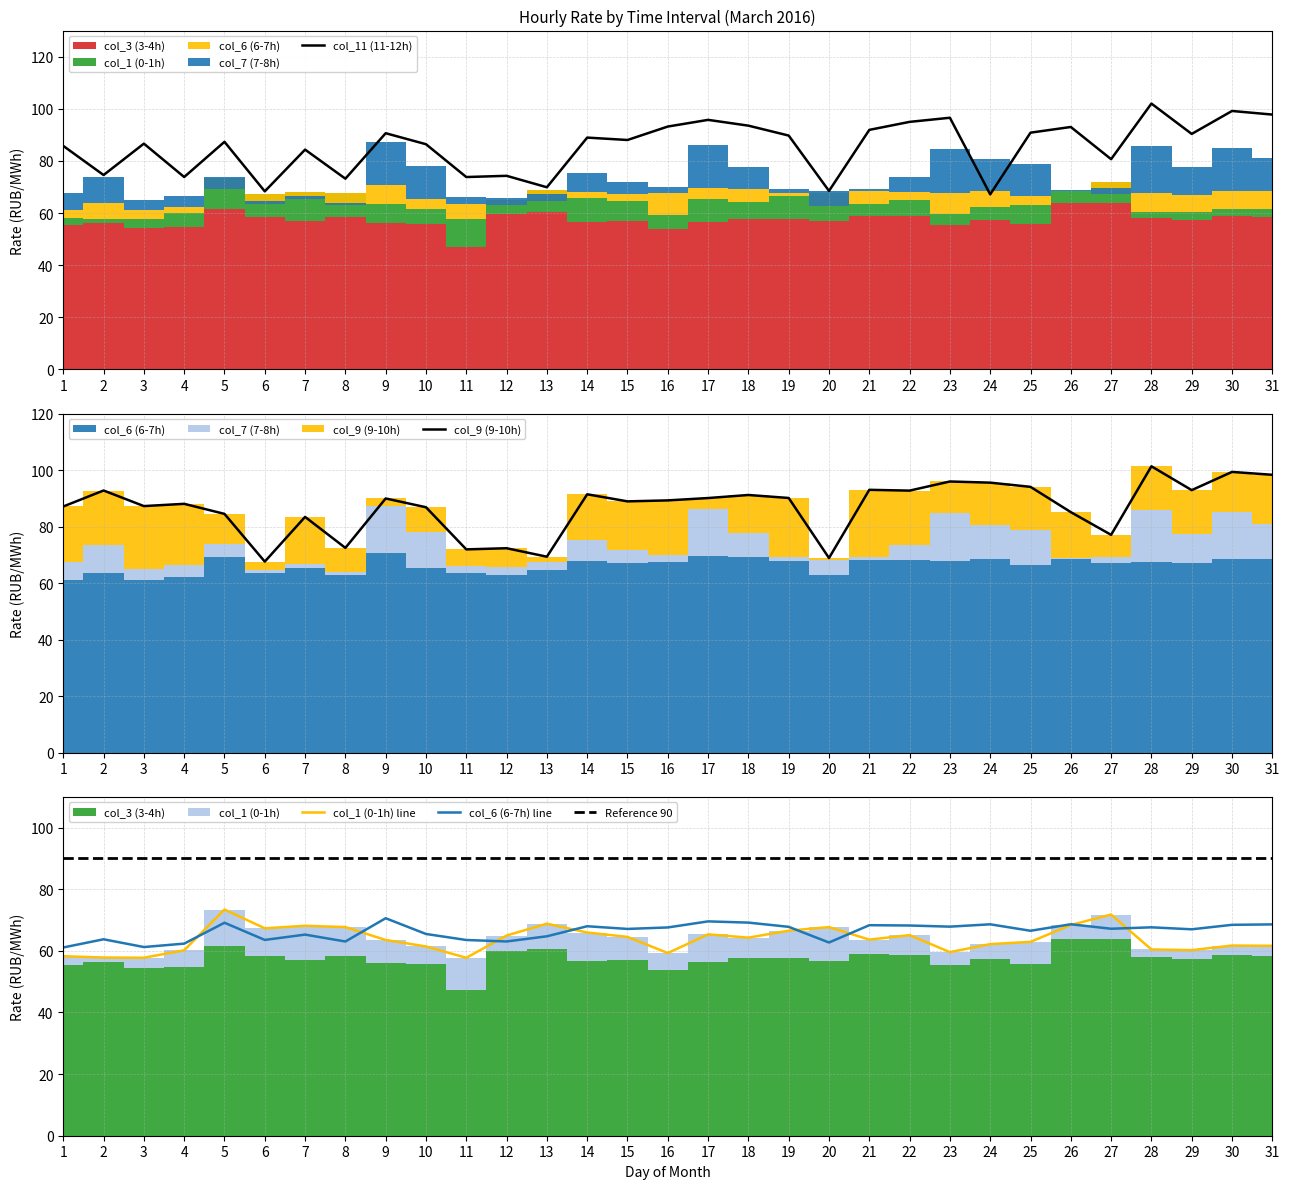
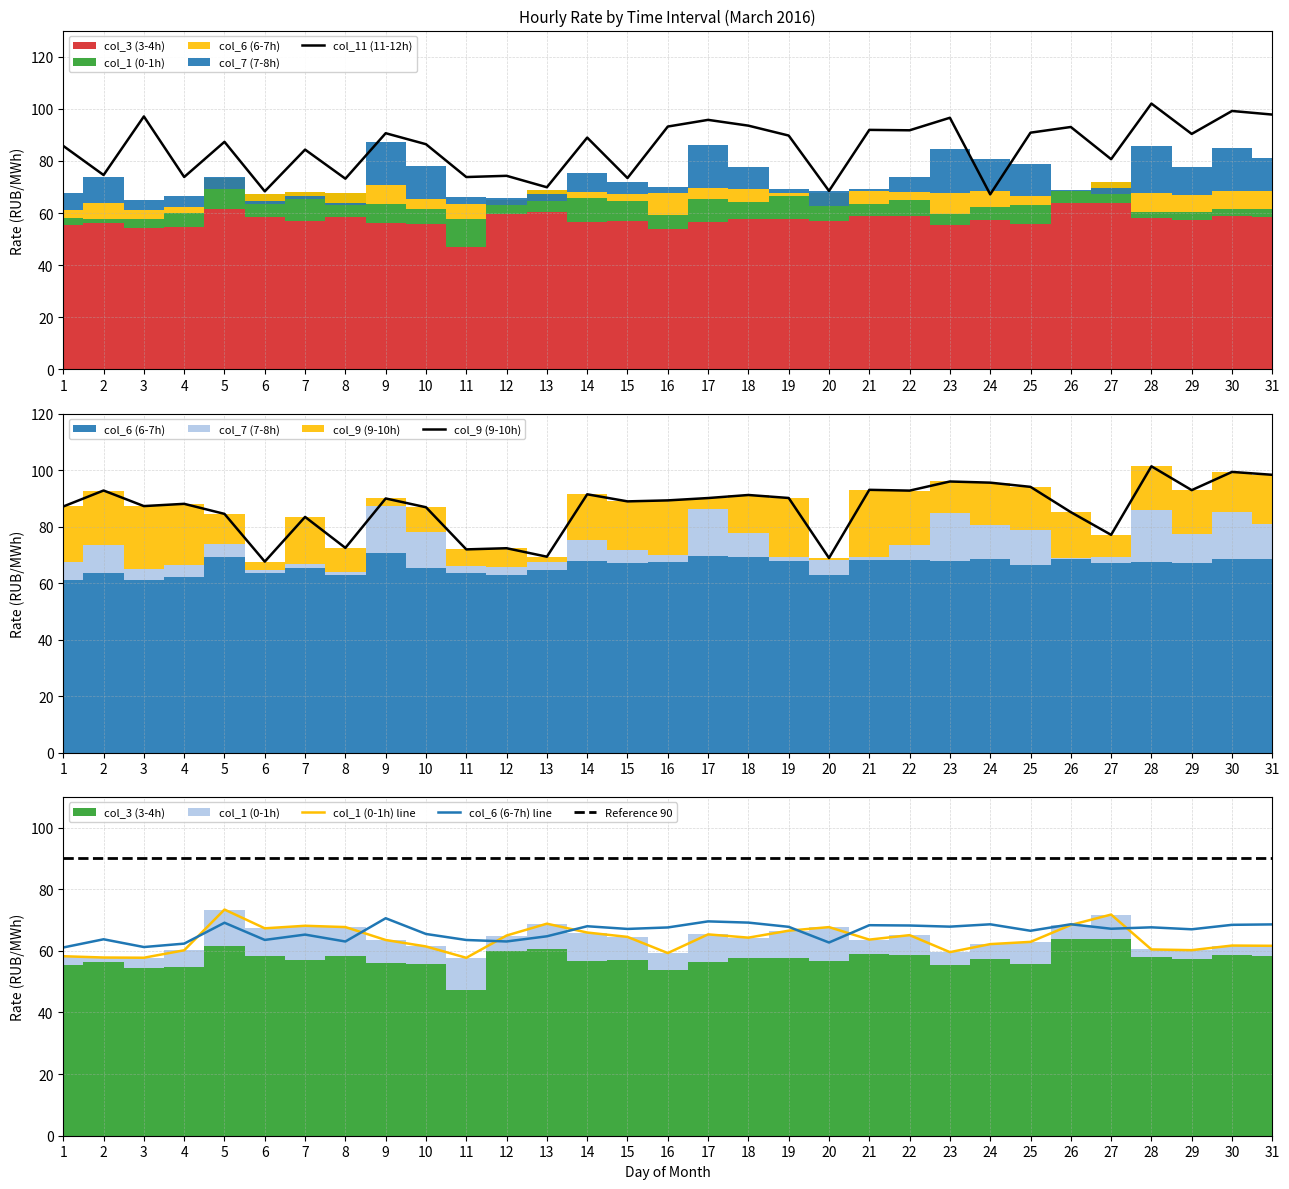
Hourly Rate by Time Interval (March 2016), col_11 (11-12h), 3: 87 -> 97
Hourly Rate by Time Interval (March 2016), col_11 (11-12h), 15: 88 -> 73
Hourly Rate by Time Interval (March 2016), col_11 (11-12h), 22: 95 -> 92
